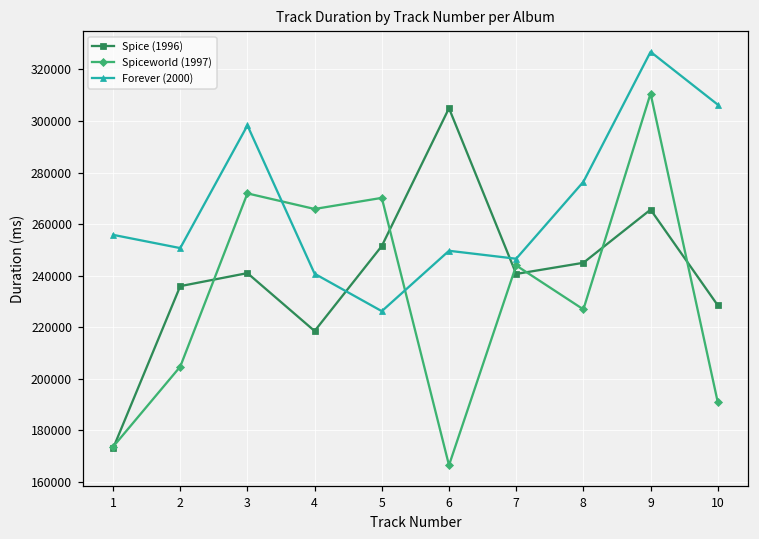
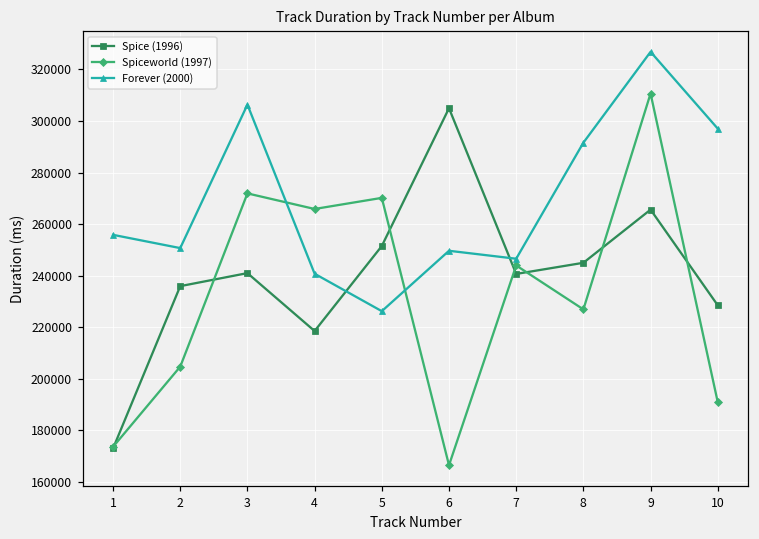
Forever (2000), 3: 298000 -> 306000
Forever (2000), 8: 276000 -> 292000
Forever (2000), 10: 306000 -> 297000
